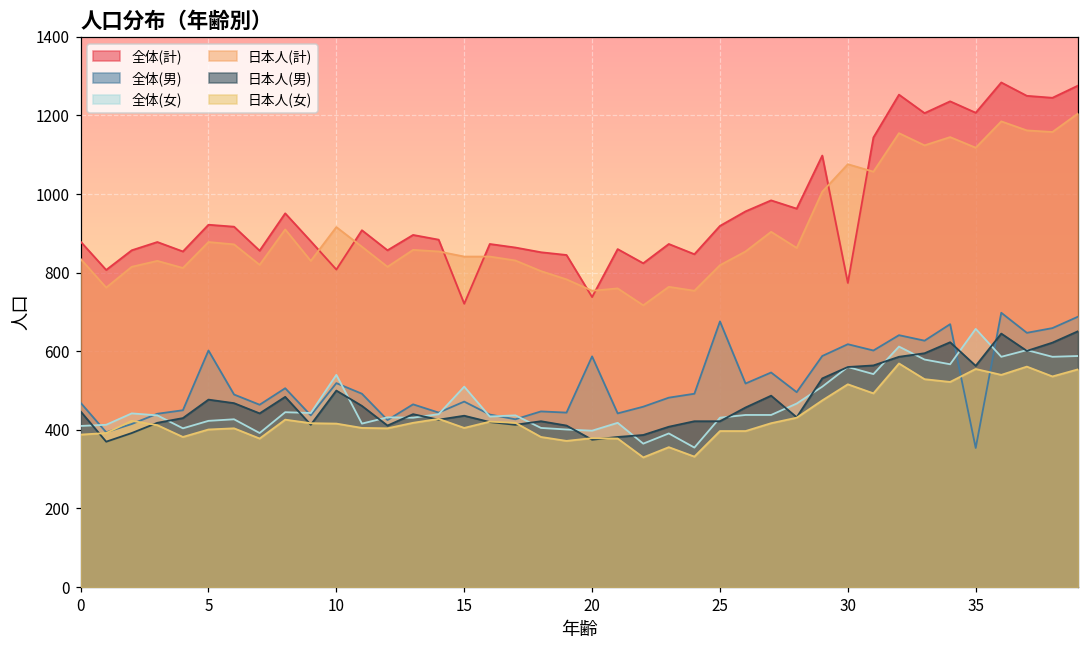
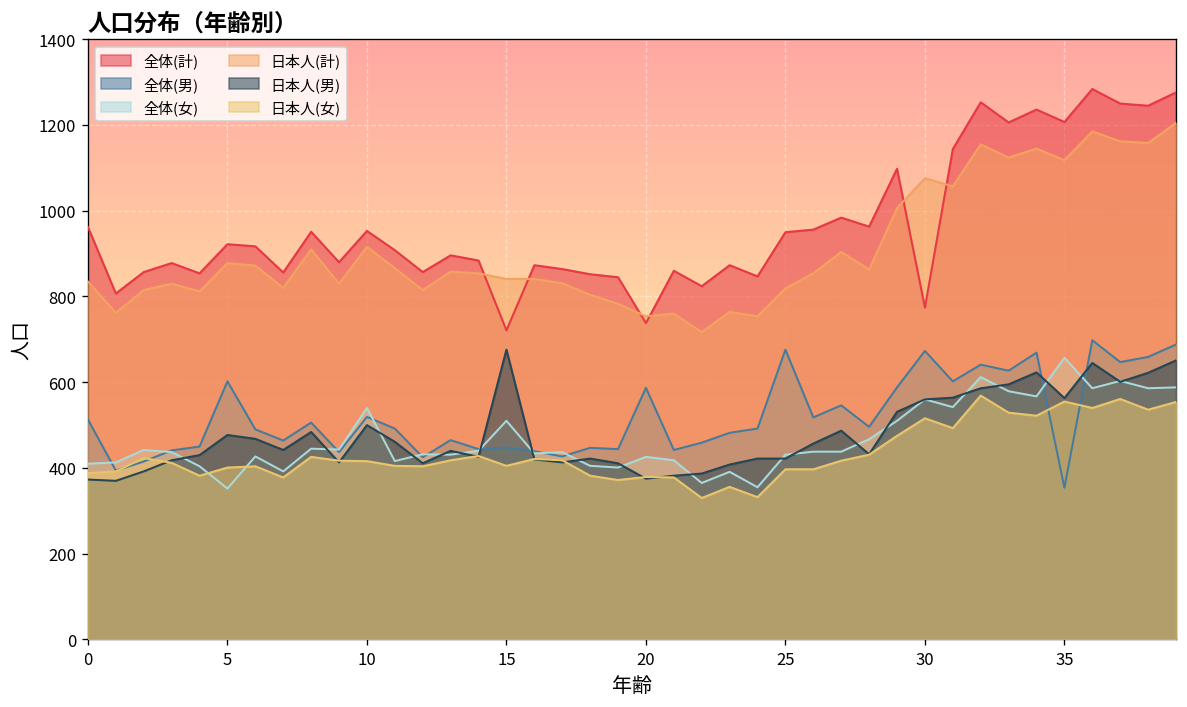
全体(計), 0: 880 -> 960
全体(男), 0: 470 -> 510
日本人(男), 0: 450 -> 370
全体(女), 5: 420 -> 350
全体(計), 10: 810 -> 950
全体(男), 15: 470 -> 450
日本人(男), 15: 440 -> 680
全体(女), 20: 400 -> 430
全体(計), 25: 920 -> 950
全体(男), 30: 620 -> 670
